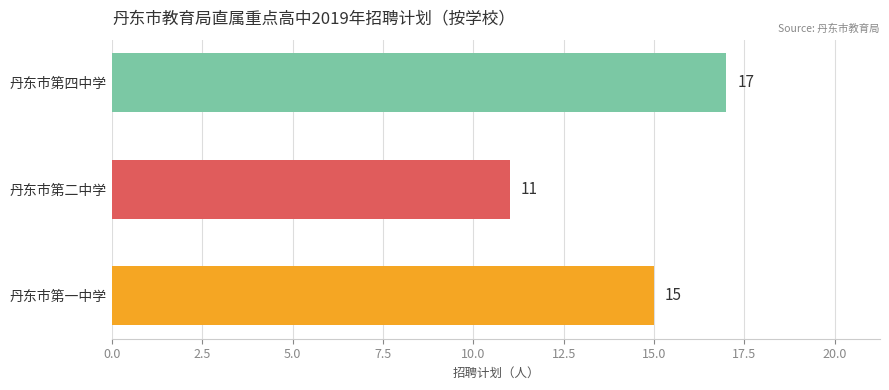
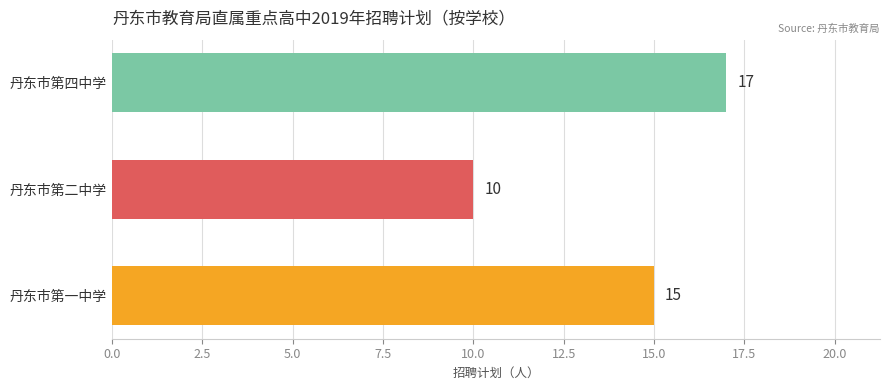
丹东市第二中学: 11 -> 10
